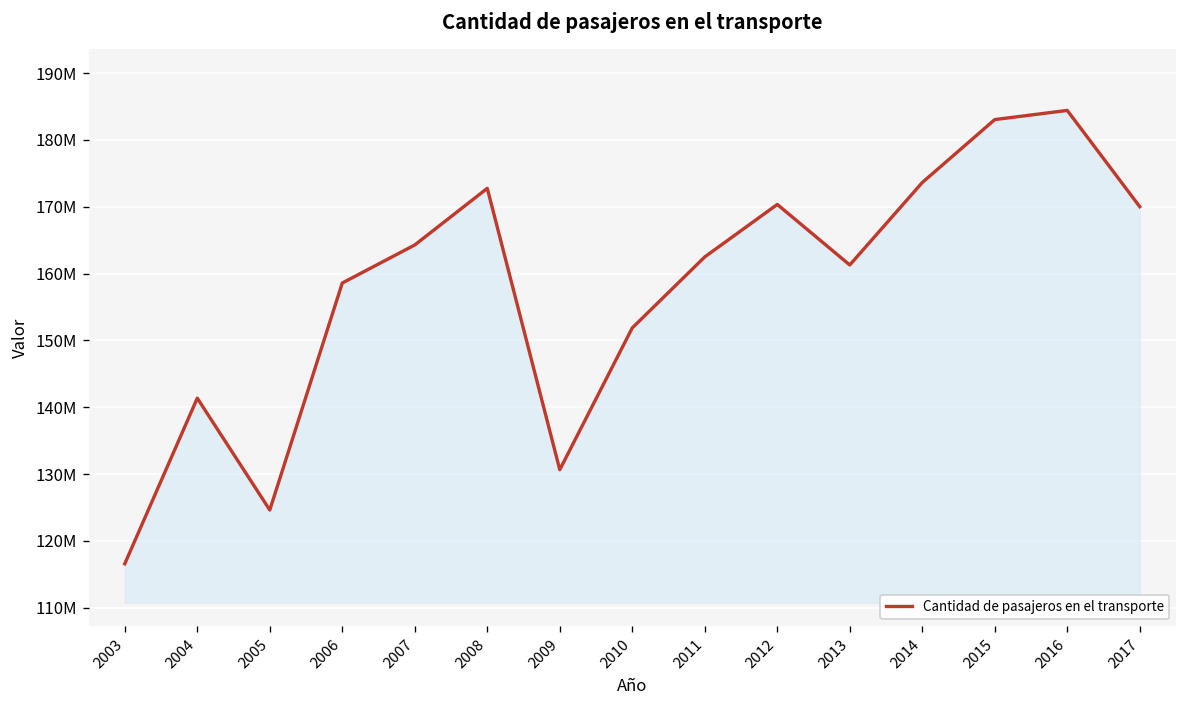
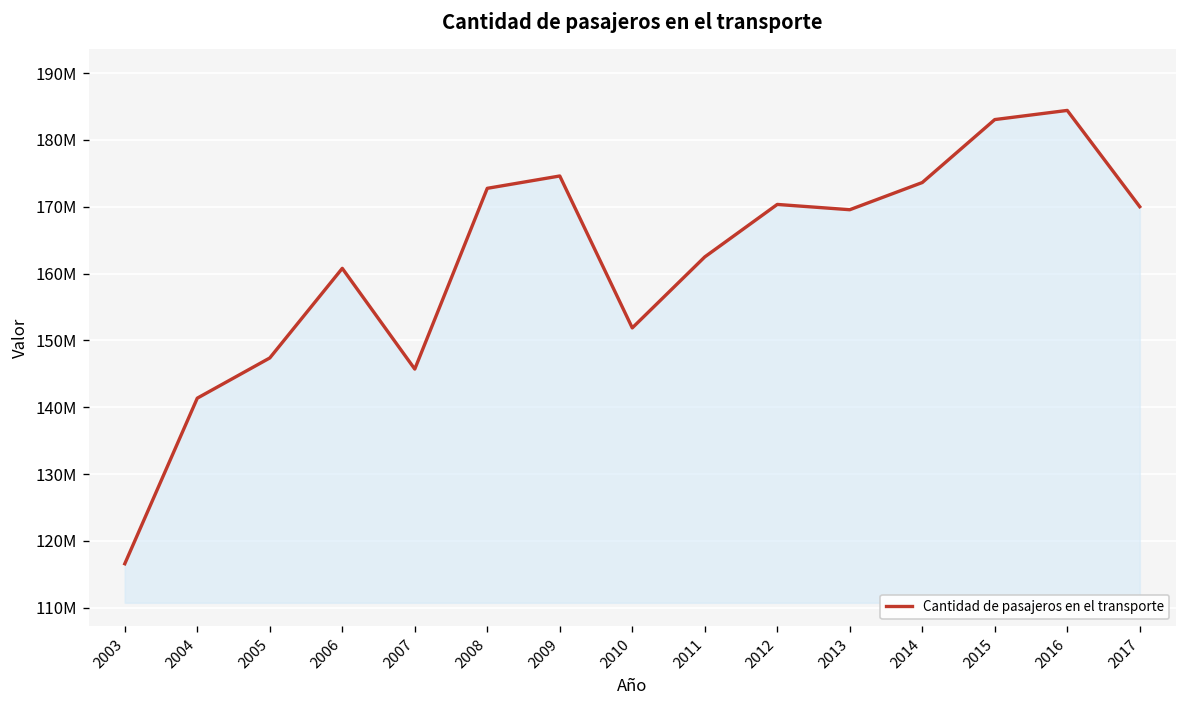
2005: 125000000 -> 147000000
2006: 159000000 -> 161000000
2007: 164000000 -> 146000000
2009: 131000000 -> 175000000
2013: 161000000 -> 170000000
